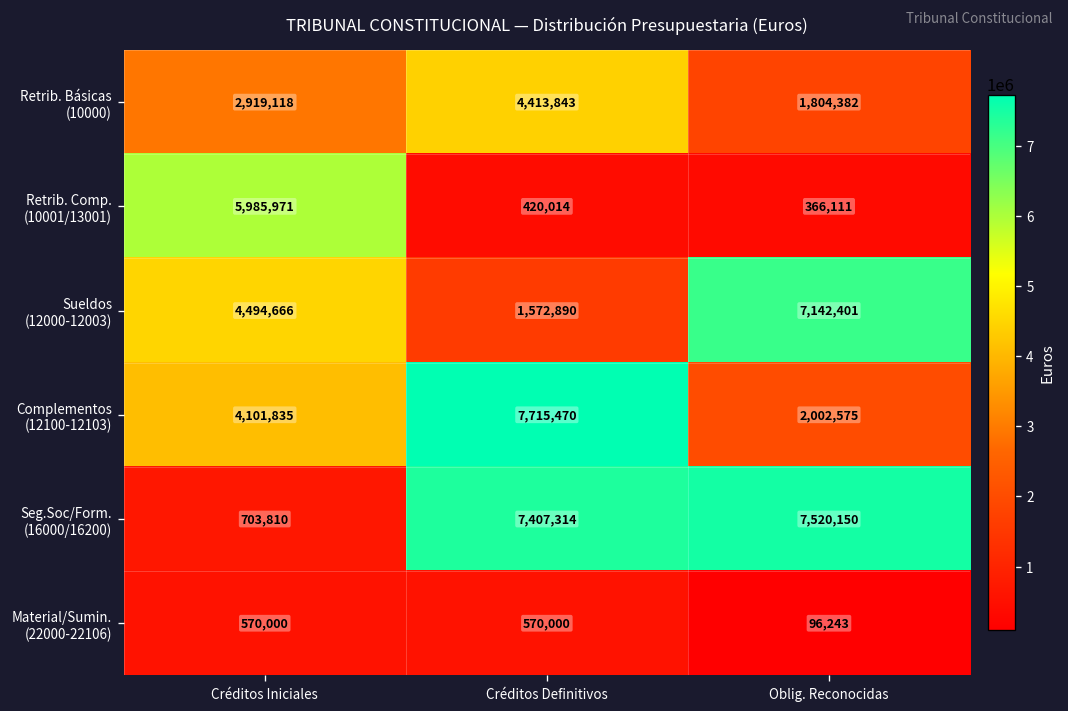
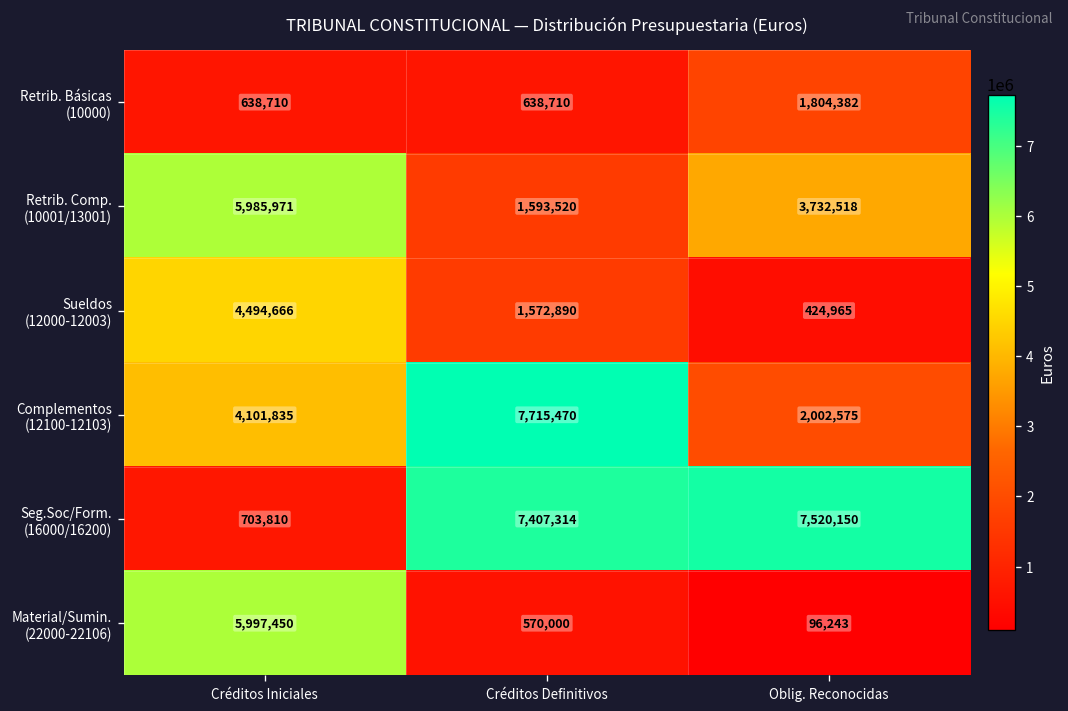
Retrib. Básicas (10000), Créditos Iniciales: 2,919,118 -> 638,710
Retrib. Básicas (10000), Créditos Definitivos: 4,413,843 -> 638,710
Retrib. Comp. (10001/13001), Créditos Definitivos: 420,014 -> 1,593,520
Retrib. Comp. (10001/13001), Oblig. Reconocidas: 366,111 -> 3,732,518
Sueldos (12000-12003), Oblig. Reconocidas: 7,142,401 -> 424,965
Material/Sumin. (22000-22106), Créditos Iniciales: 570,000 -> 5,997,450
